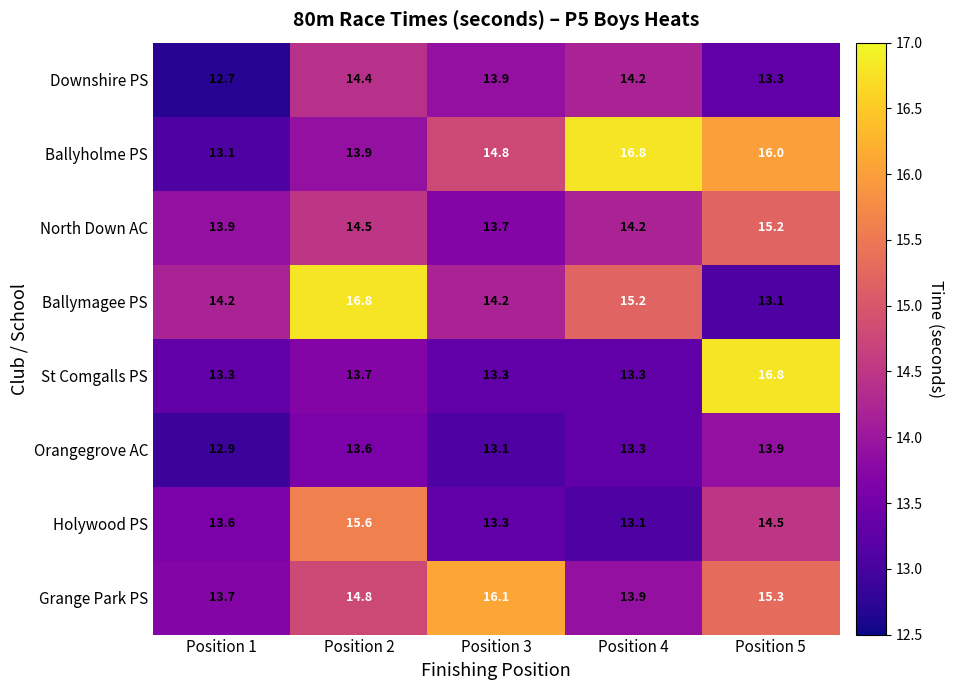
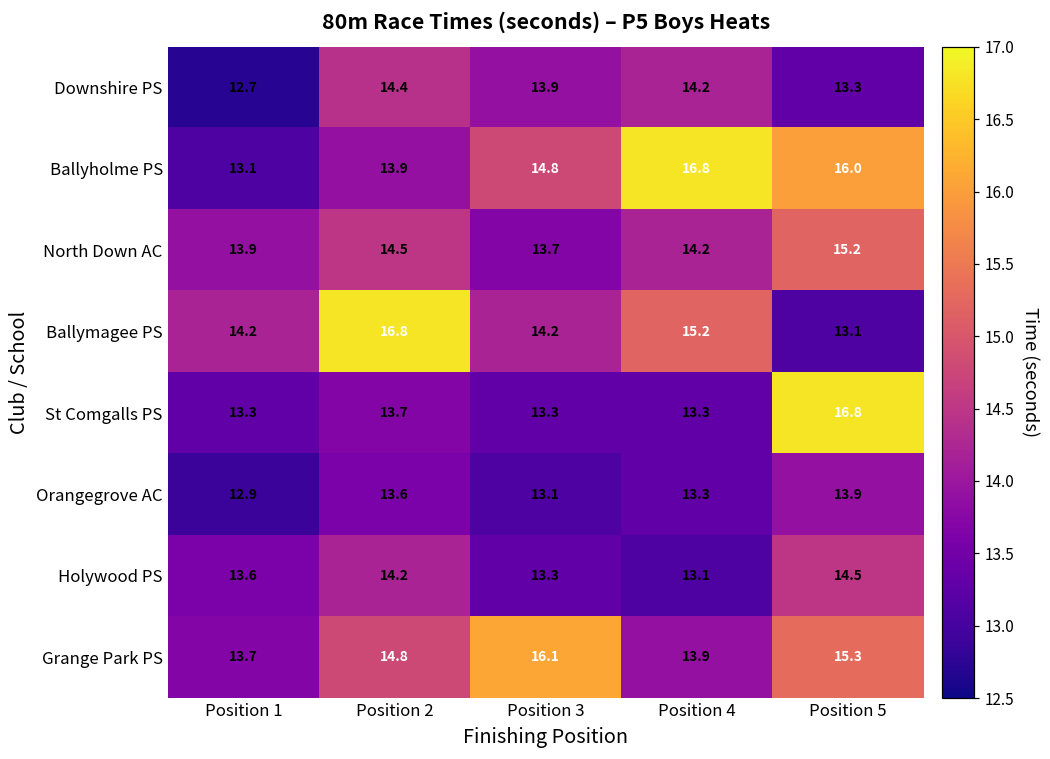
Holywood PS, Position 2: 15.6 -> 14.2
